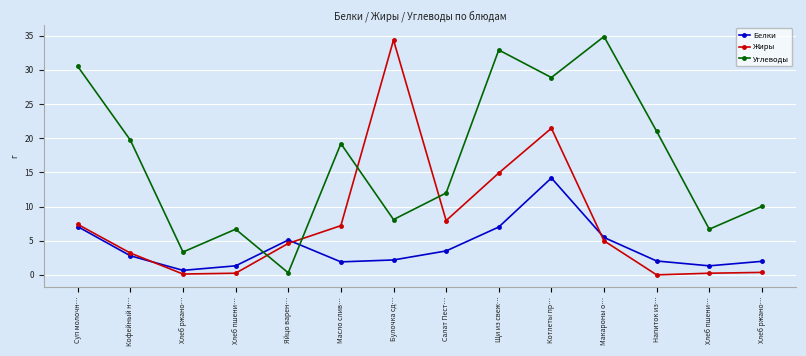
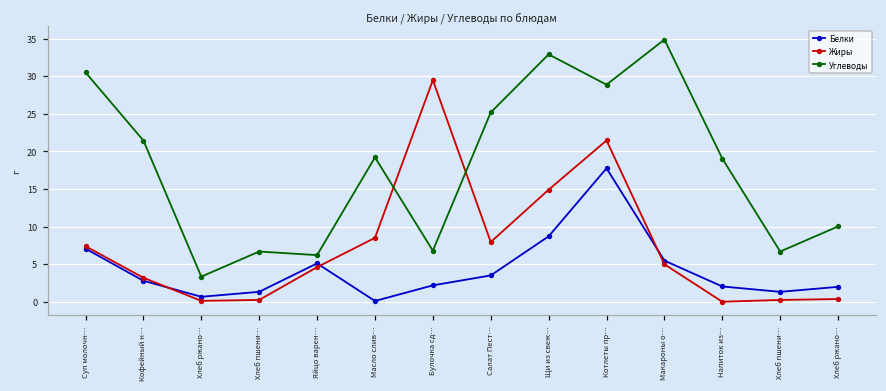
Углеводы, Кофейный н…: 20 -> 21
Углеводы, Яйцо варен…: 0 -> 6
Белки, Масло слив…: 2 -> 0
Жиры, Масло слив…: 7 -> 9
Жиры, Булочка сд…: 34 -> 29
Углеводы, Булочка сд…: 8 -> 7
Углеводы, Салат Пест…: 12 -> 25
Белки, Щи из свеж…: 7 -> 9
Белки, Котлеты пр…: 14 -> 18
Углеводы, Напиток из…: 21 -> 19
